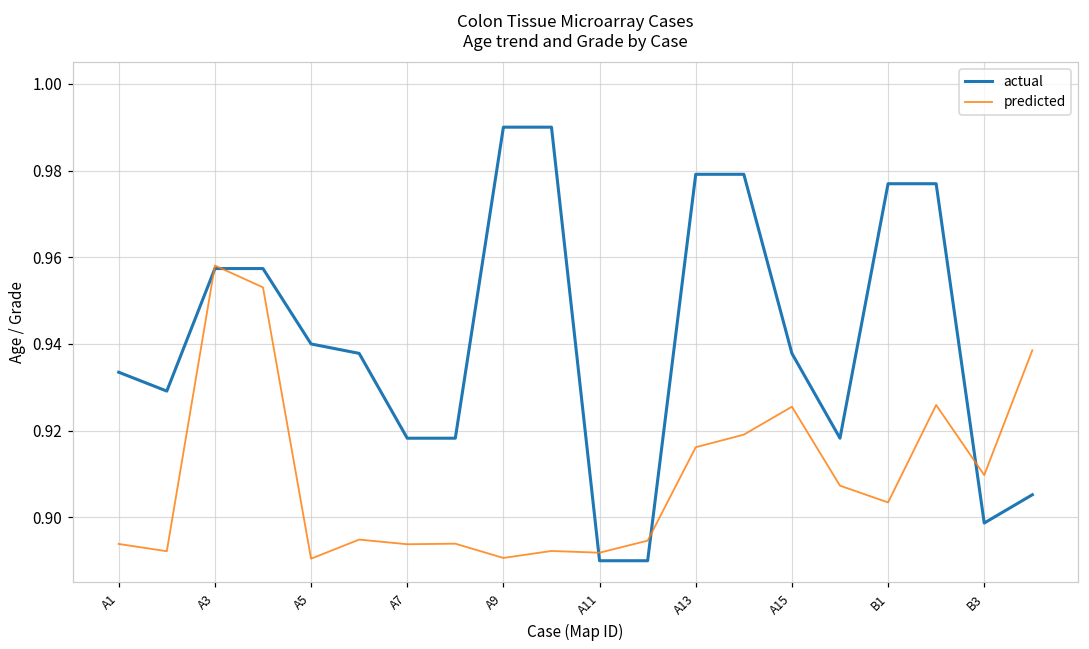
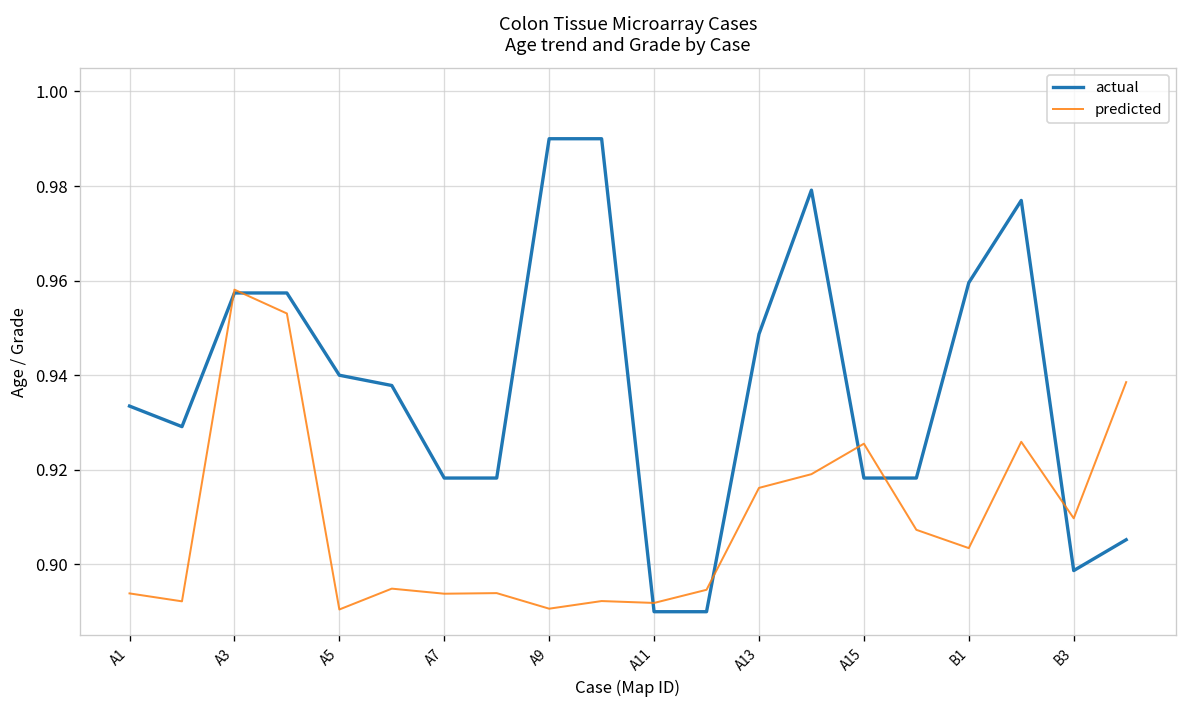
actual, A13: 0.979 -> 0.949
actual, A15: 0.938 -> 0.918
actual, B1: 0.977 -> 0.960
